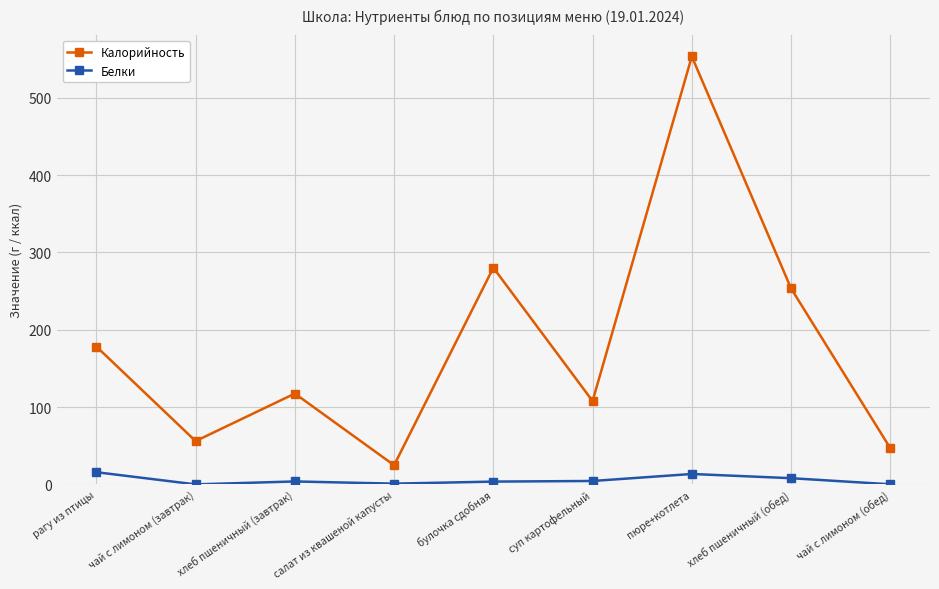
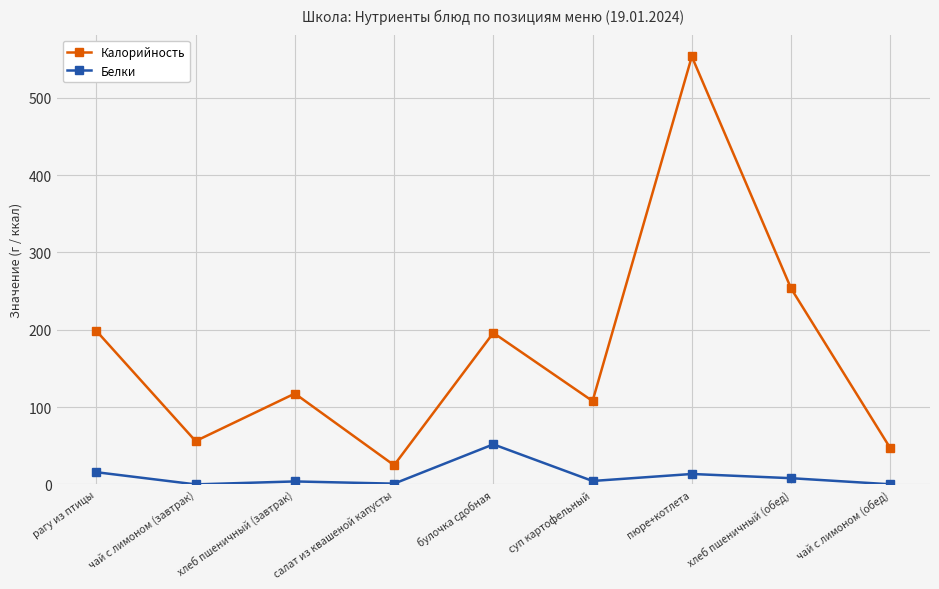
Калорийность, рагу из птицы: 180 -> 200
Калорийность, булочка сдобная: 280 -> 200
Белки, булочка сдобная: 0 -> 50
